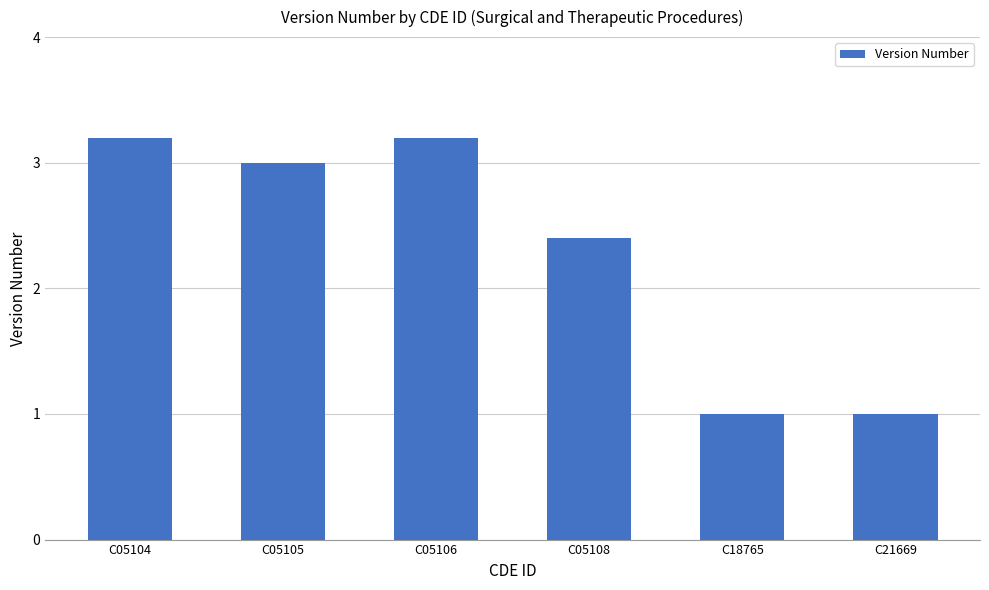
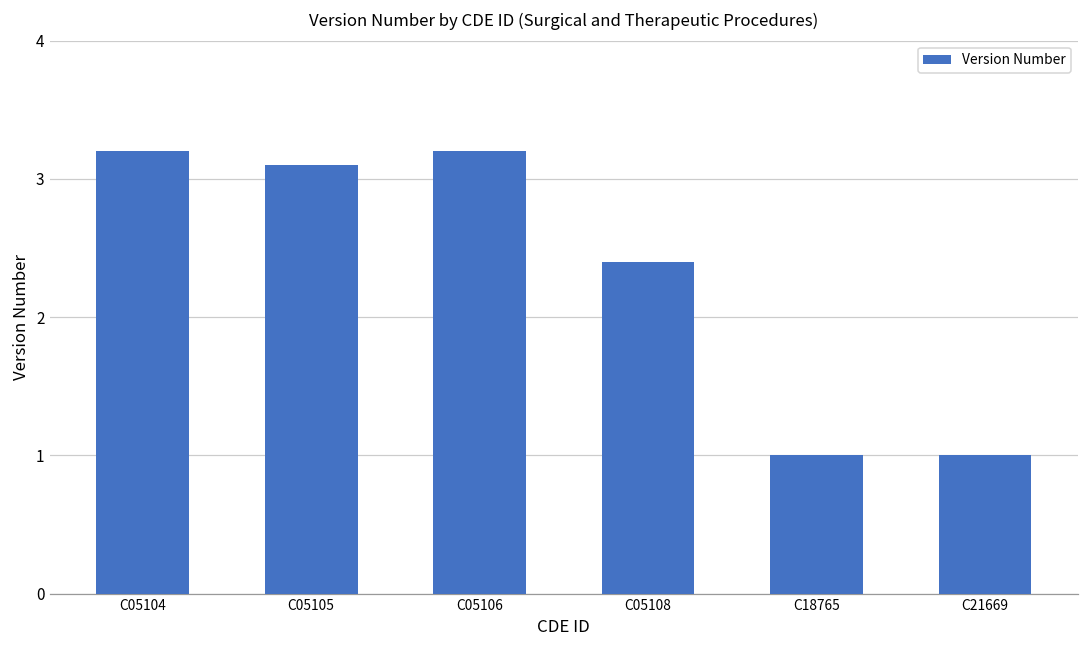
C05105: 3.0 -> 3.1
